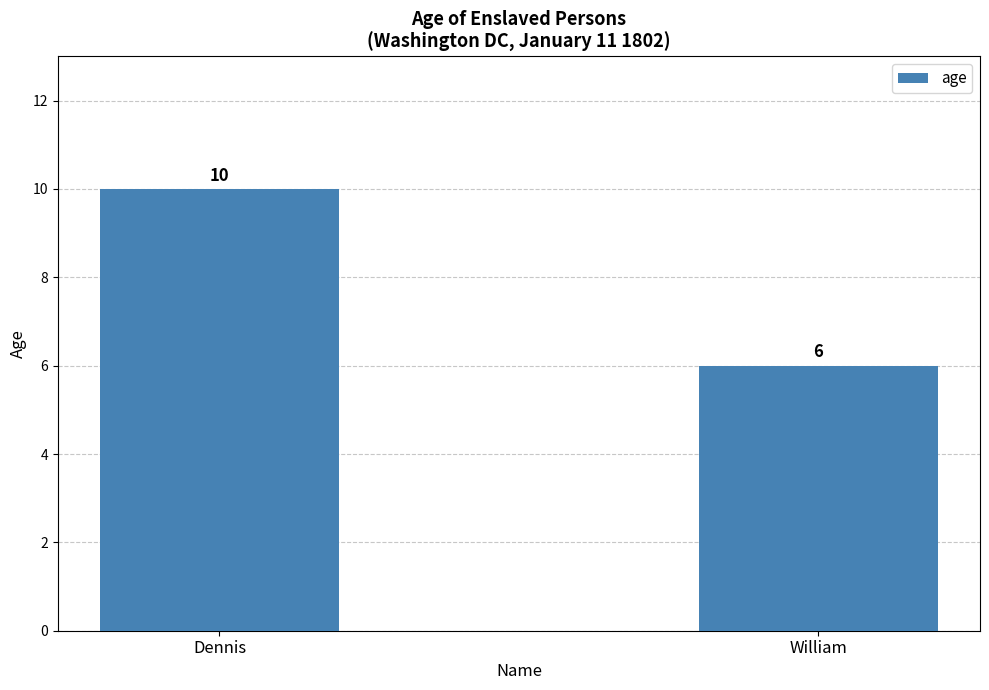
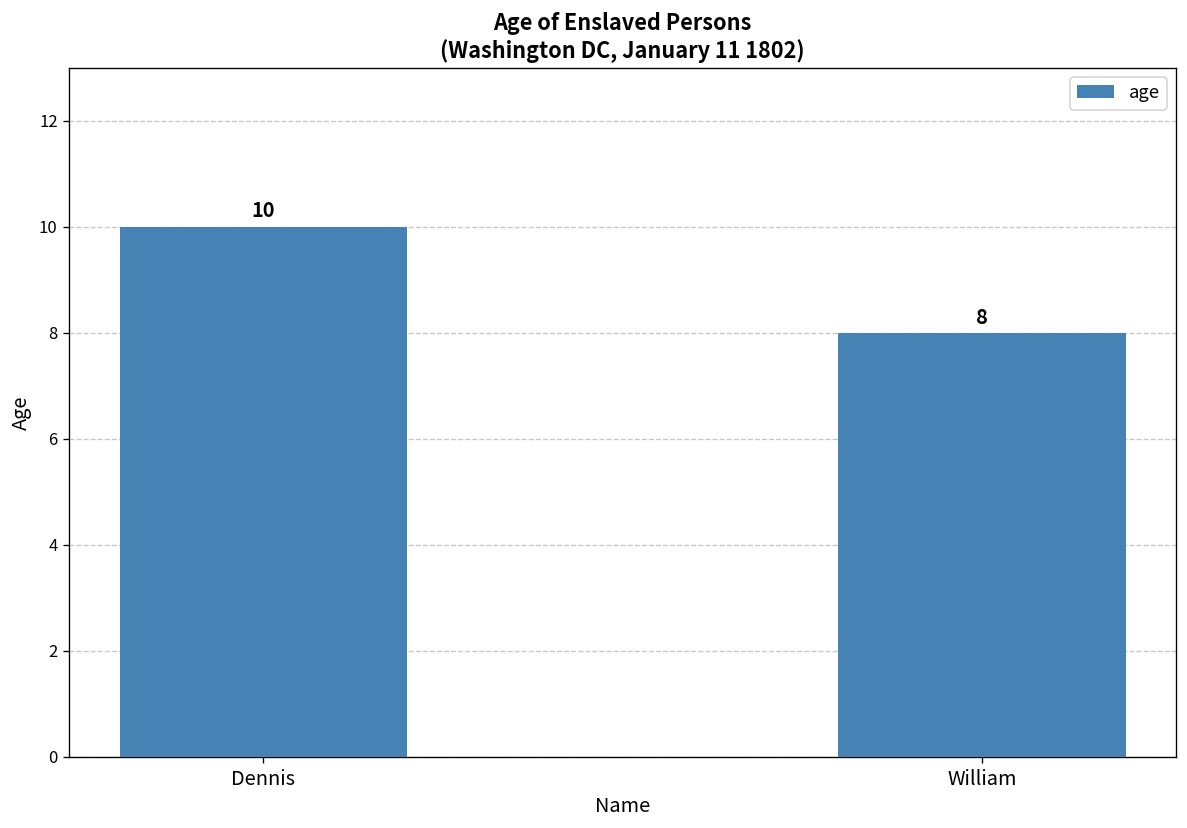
William: 6 -> 8
